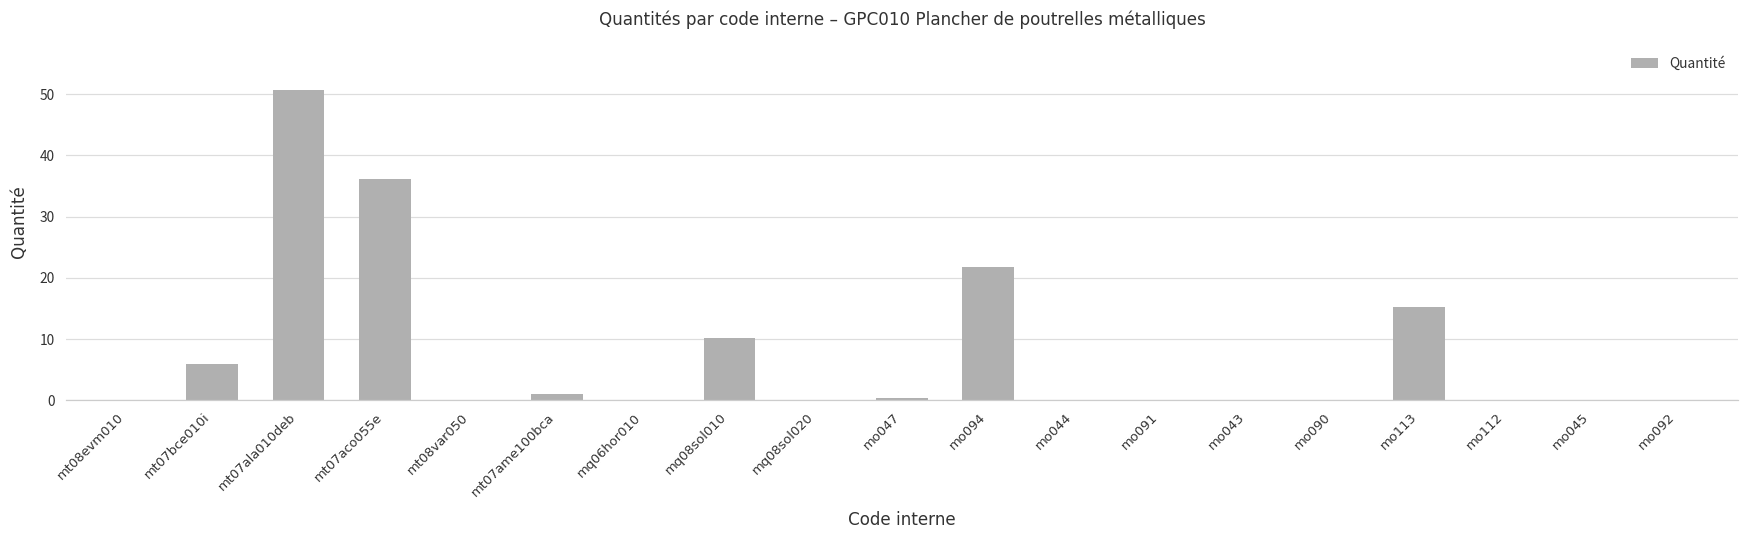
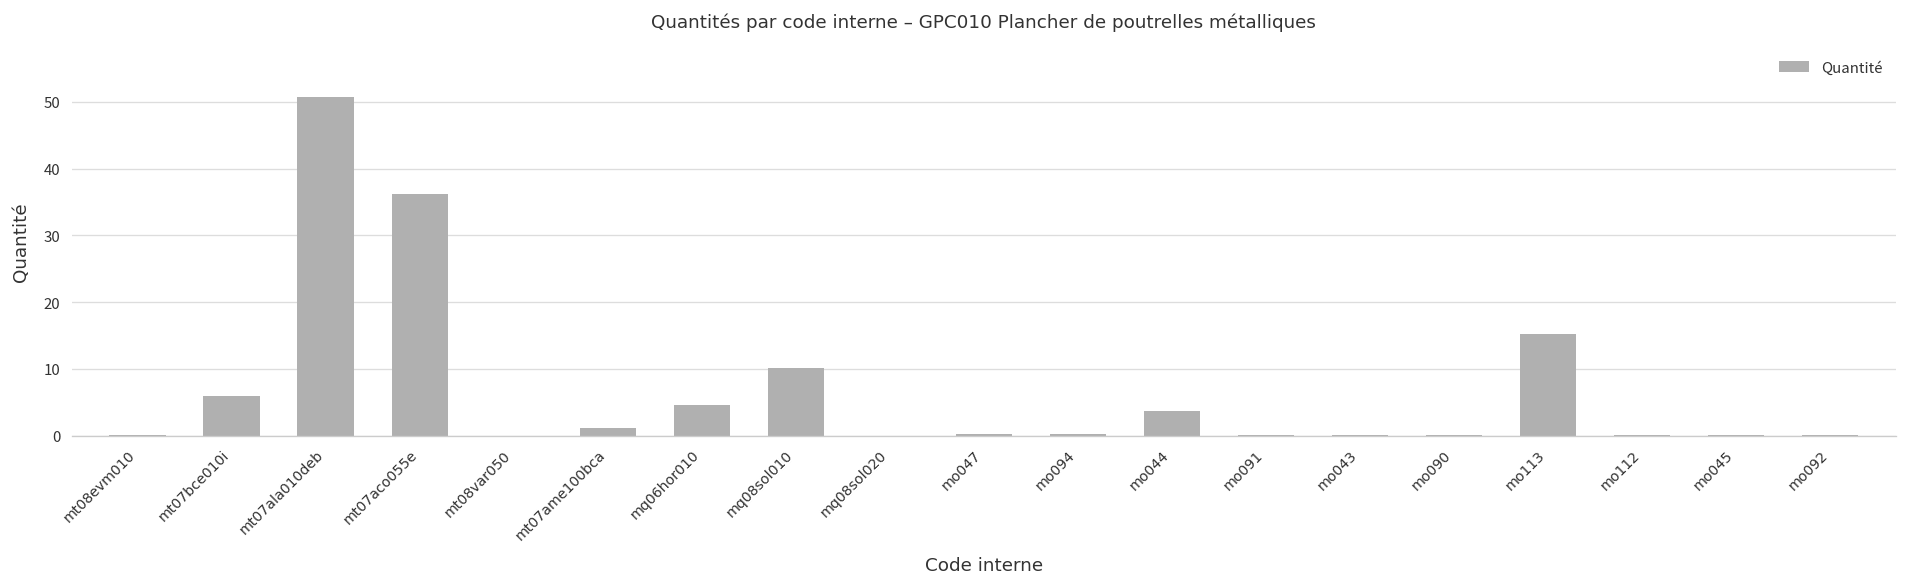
mq06hor010: 0 -> 5
mo094: 22 -> 0
mo044: 0 -> 4
